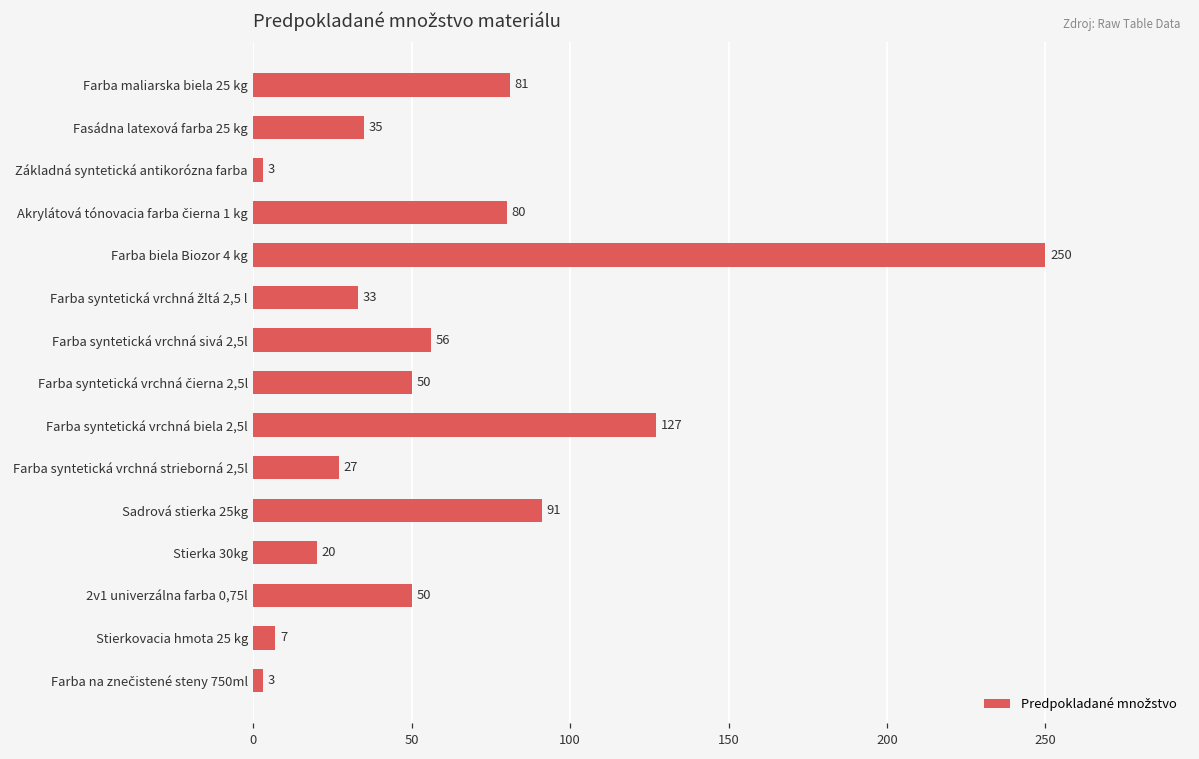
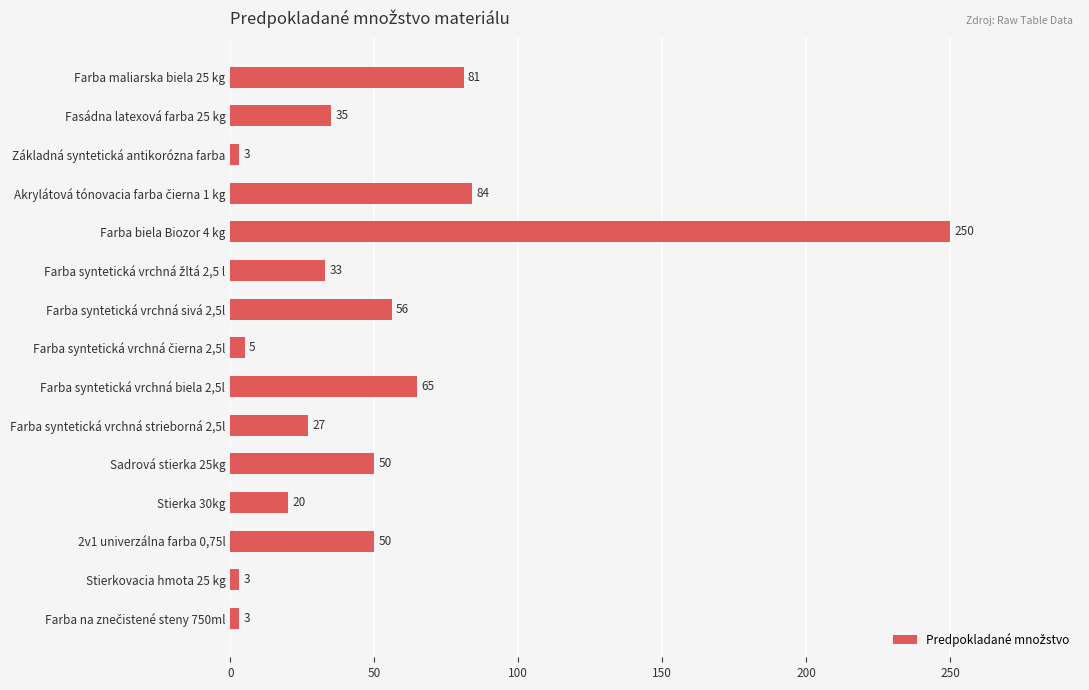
Akrylátová tónovacia farba čierna 1 kg: 80 -> 84
Farba syntetická vrchná čierna 2,5l: 50 -> 5
Farba syntetická vrchná biela 2,5l: 127 -> 65
Sadrová stierka 25kg: 91 -> 50
Stierkovacia hmota 25 kg: 7 -> 3
